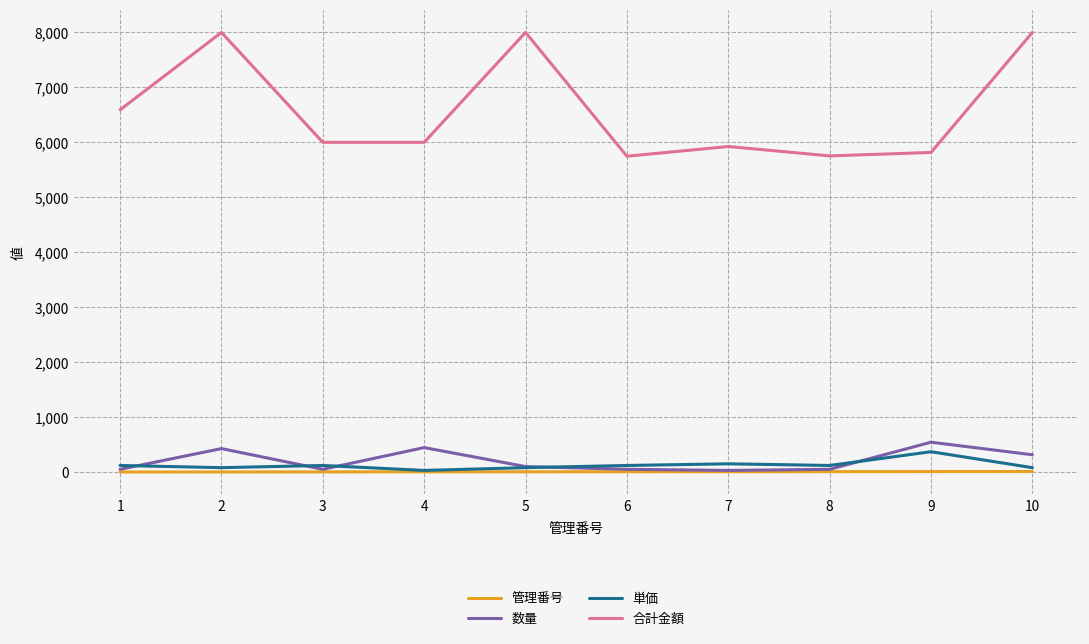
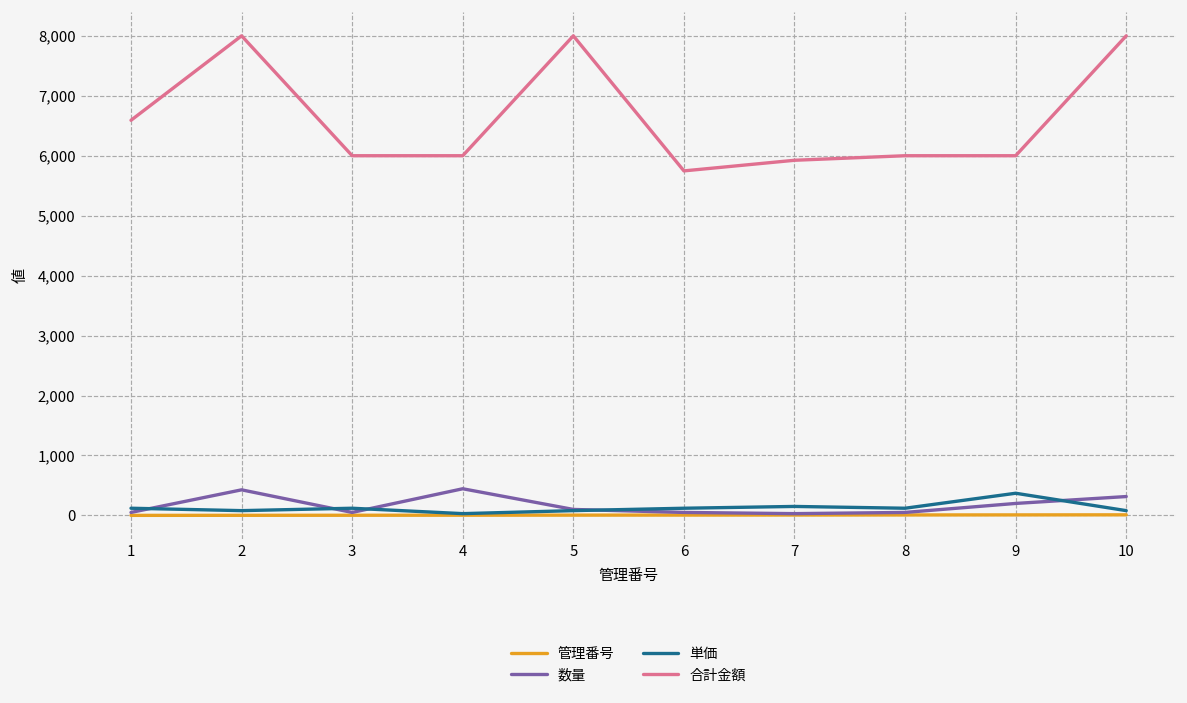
合計金額, 8: 5,800 -> 6,000
数量, 9: 500 -> 200
合計金額, 9: 5,800 -> 6,000
